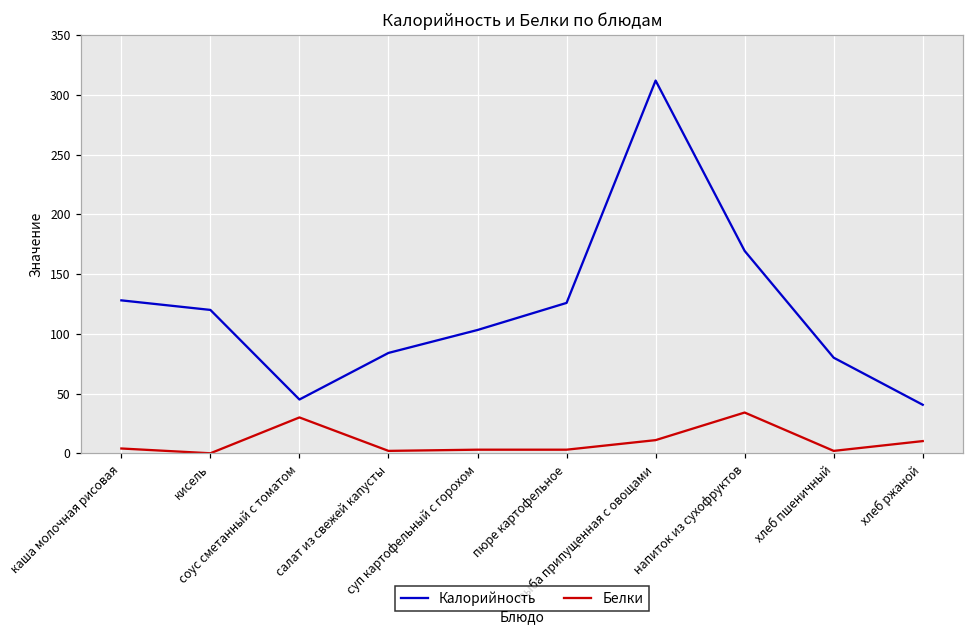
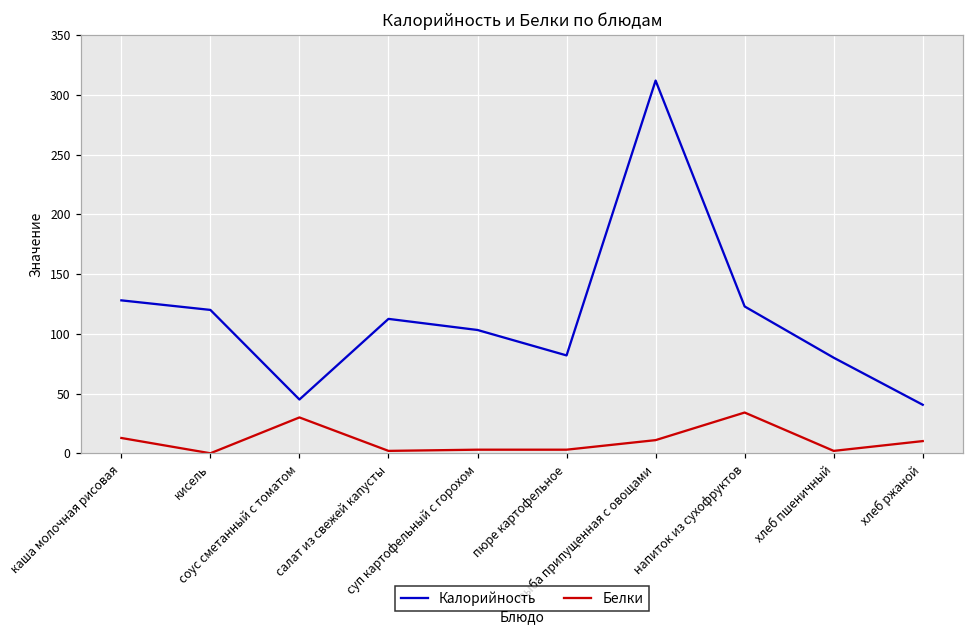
Белки, каша молочная рисовая: 4 -> 13
Калорийность, салат из свежей капусты: 84 -> 113
Калорийность, пюре картофельное: 126 -> 82
Калорийность, напиток из сухофруктов: 169 -> 123
